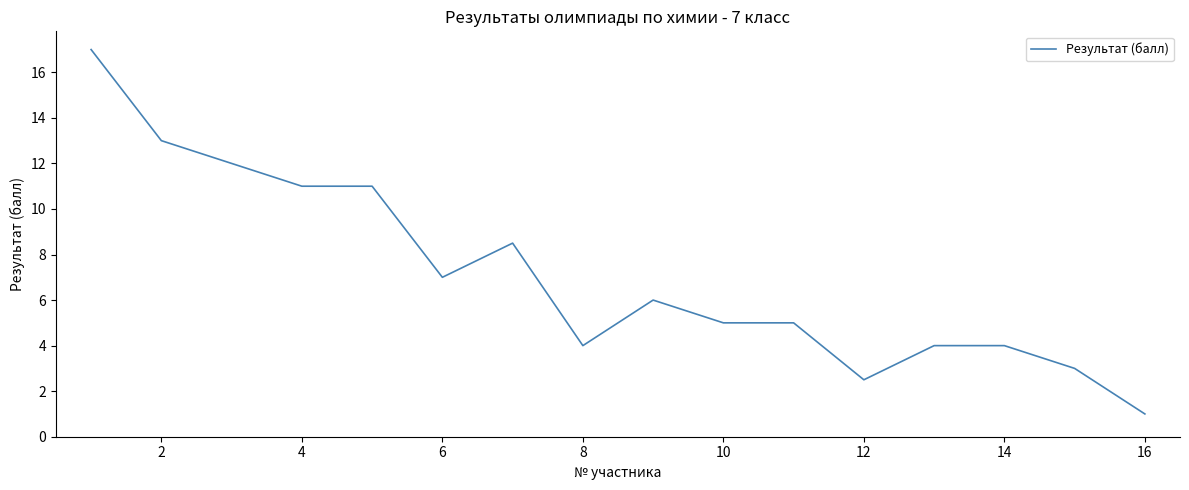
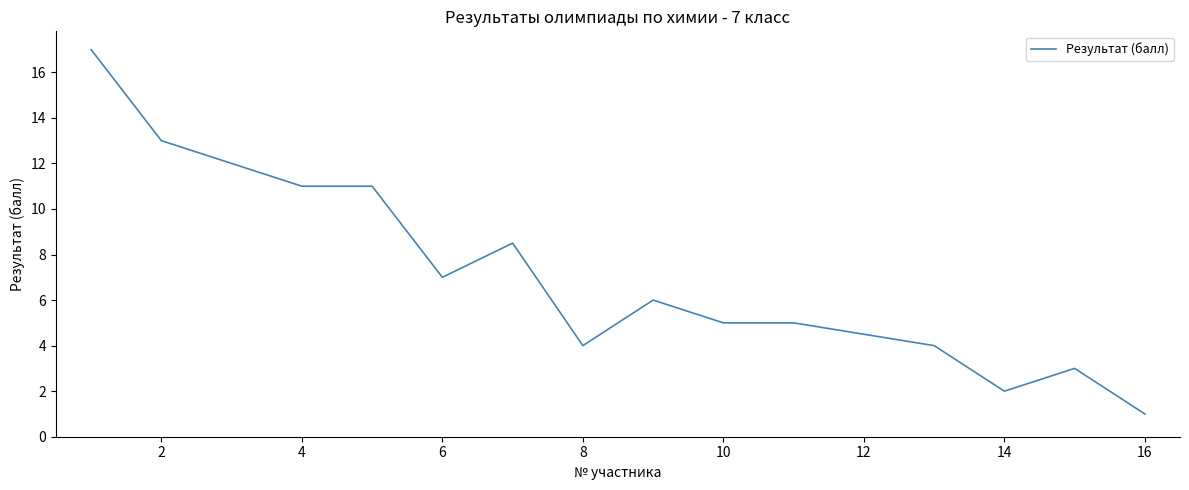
12: 2.5 -> 4.5
14: 4 -> 2
